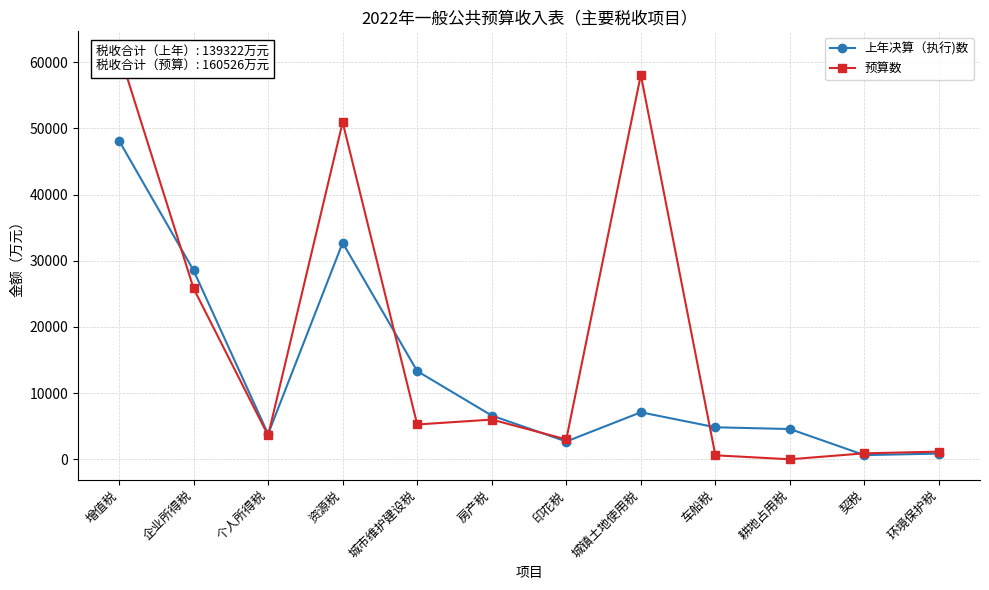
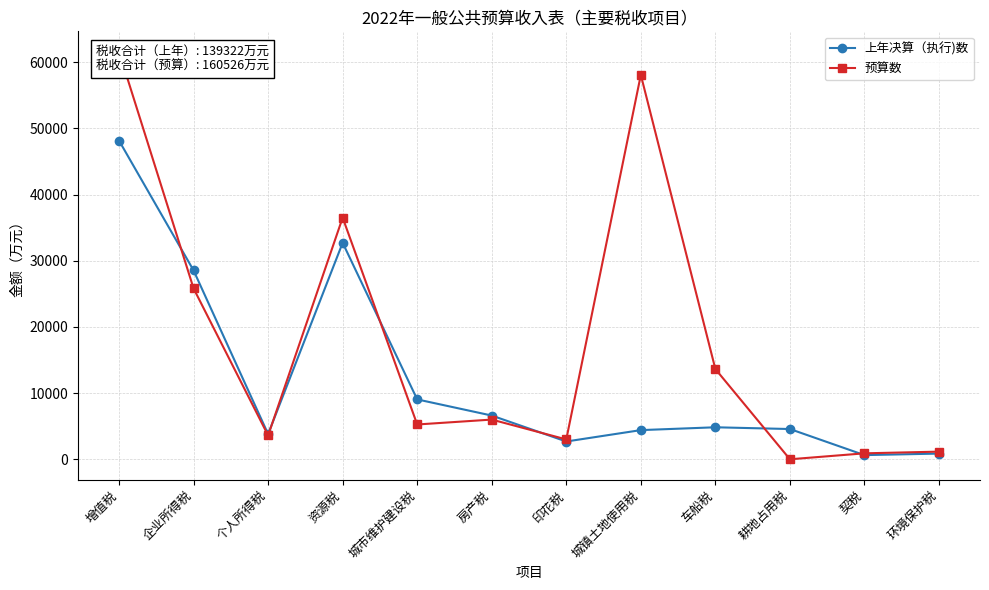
预算数, 资源税: 51000 -> 37000
上年决算（执行)数, 城市维护建设税: 13000 -> 9000
上年决算（执行)数, 城镇土地使用税: 7000 -> 4000
预算数, 车船税: 1000 -> 14000
